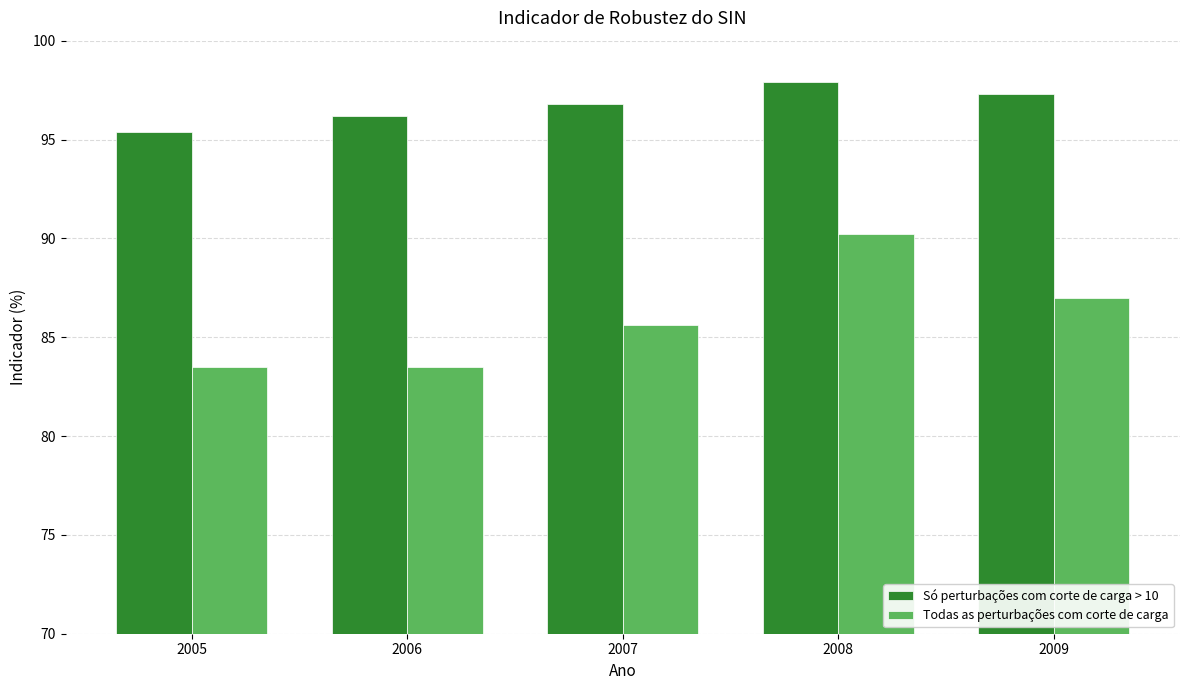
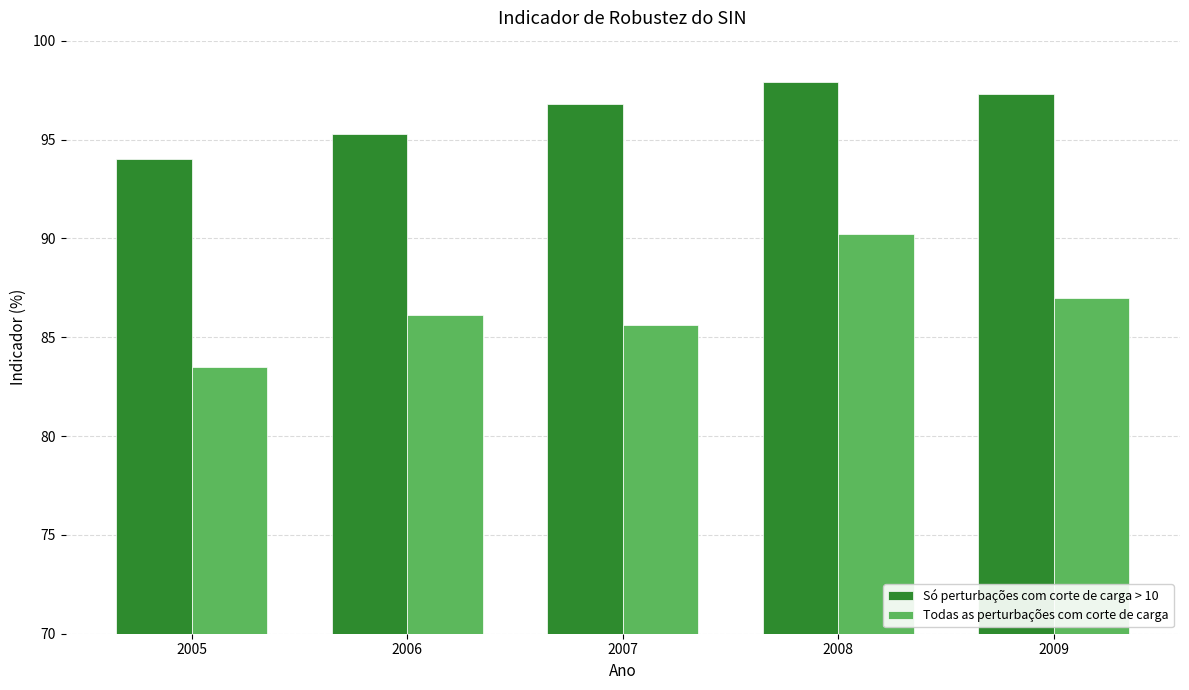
Só perturbações com corte de carga > 10, 2005: 95.4 -> 94.0
Só perturbações com corte de carga > 10, 2006: 96.2 -> 95.3
Todas as perturbações com corte de carga, 2006: 83.5 -> 86.1
